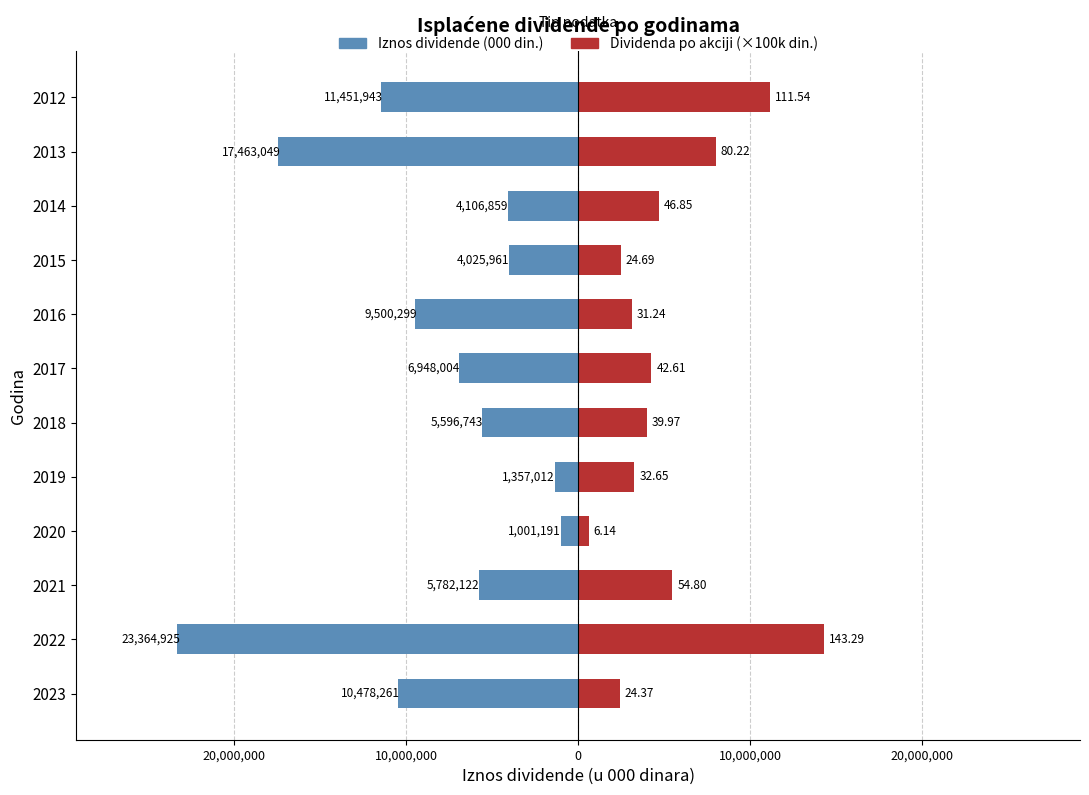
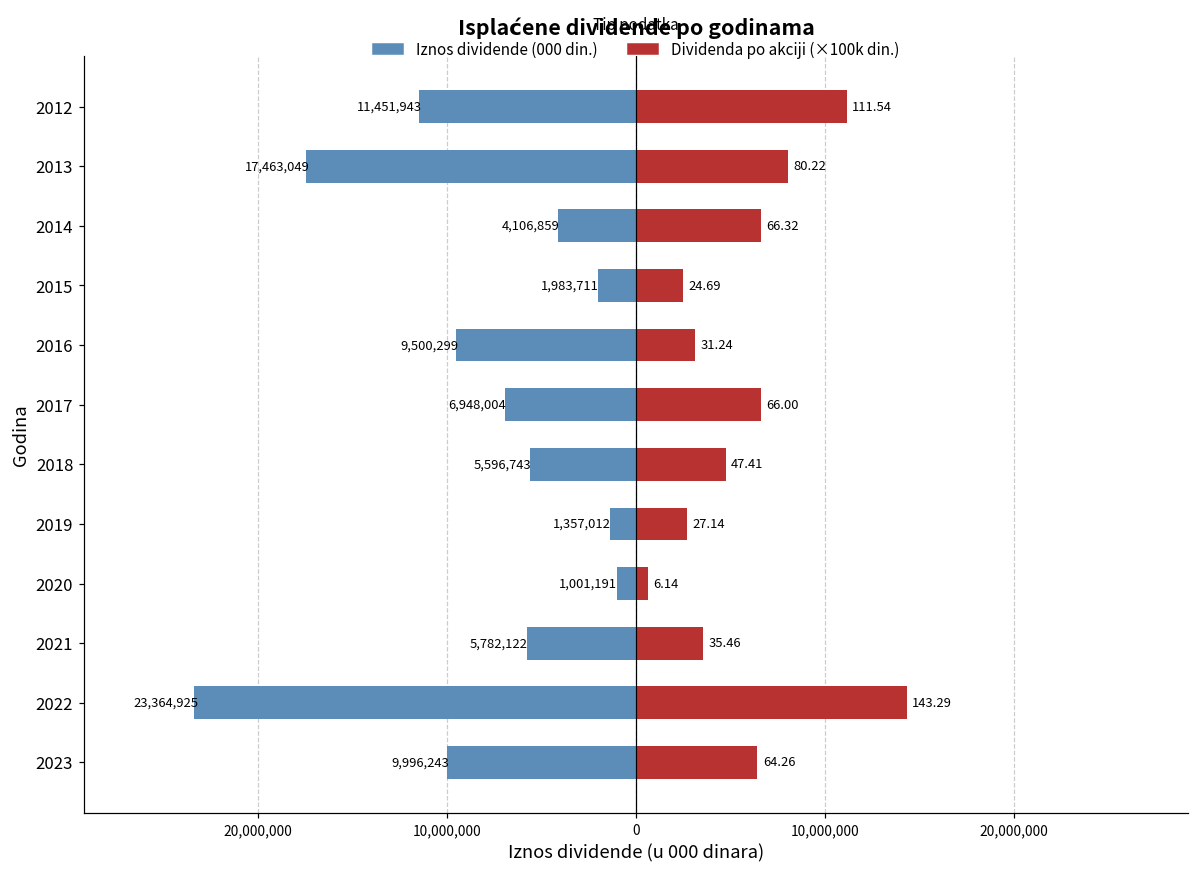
Dividenda po akciji (×100k din.), 2014: 46.85 -> 66.32
Iznos dividende (000 din.), 2015: 4,025,961 -> 1,983,711
Dividenda po akciji (×100k din.), 2017: 42.61 -> 66.00
Dividenda po akciji (×100k din.), 2018: 39.97 -> 47.41
Dividenda po akciji (×100k din.), 2019: 32.65 -> 27.14
Dividenda po akciji (×100k din.), 2021: 54.80 -> 35.46
Iznos dividende (000 din.), 2023: 10,478,261 -> 9,996,243
Dividenda po akciji (×100k din.), 2023: 24.37 -> 64.26
